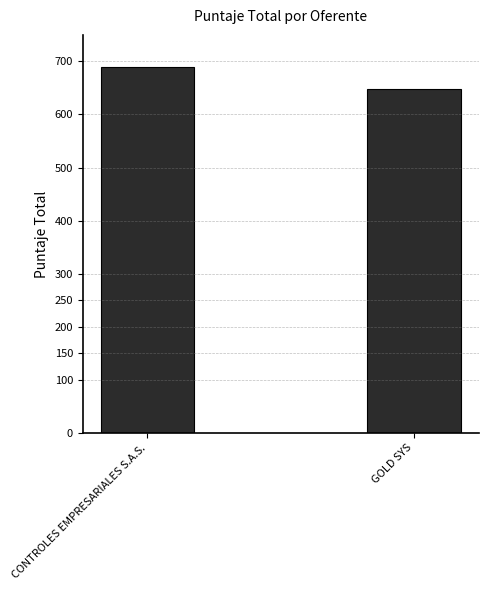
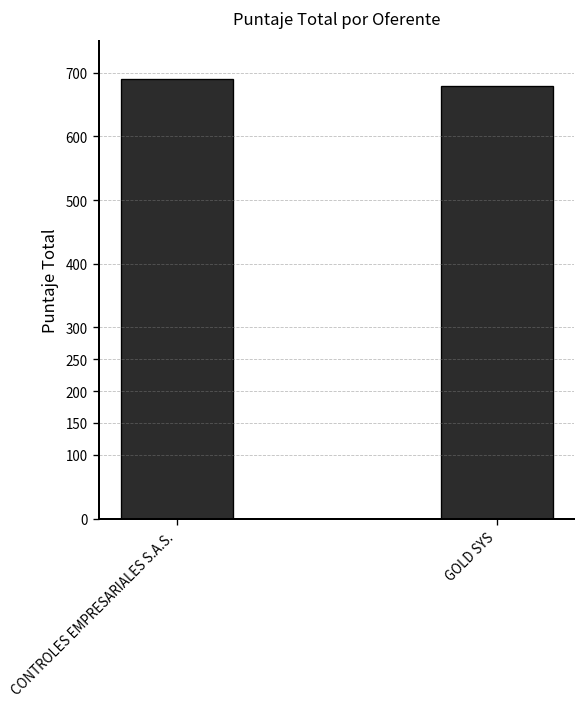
GOLD SYS: 650 -> 680
